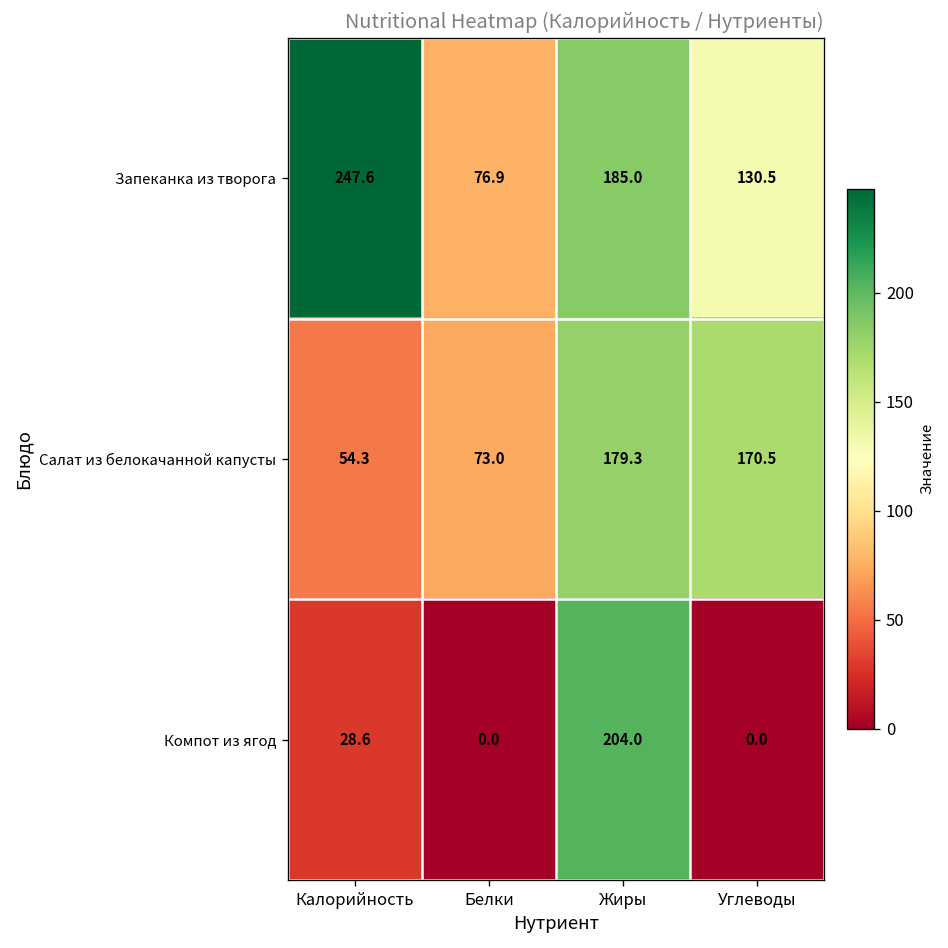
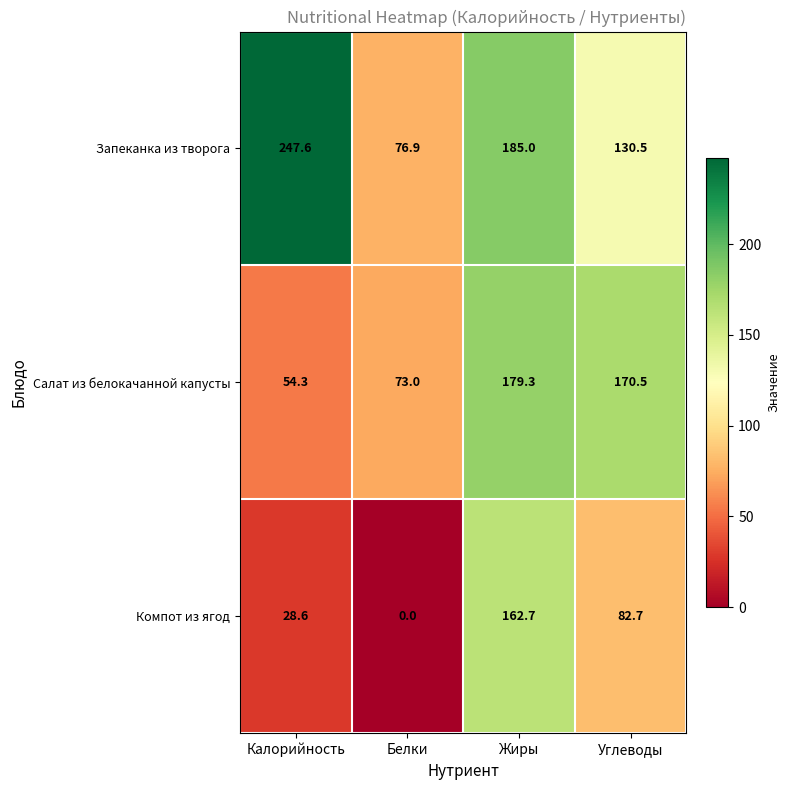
Компот из ягод, Жиры: 204.0 -> 162.7
Компот из ягод, Углеводы: 0.0 -> 82.7
